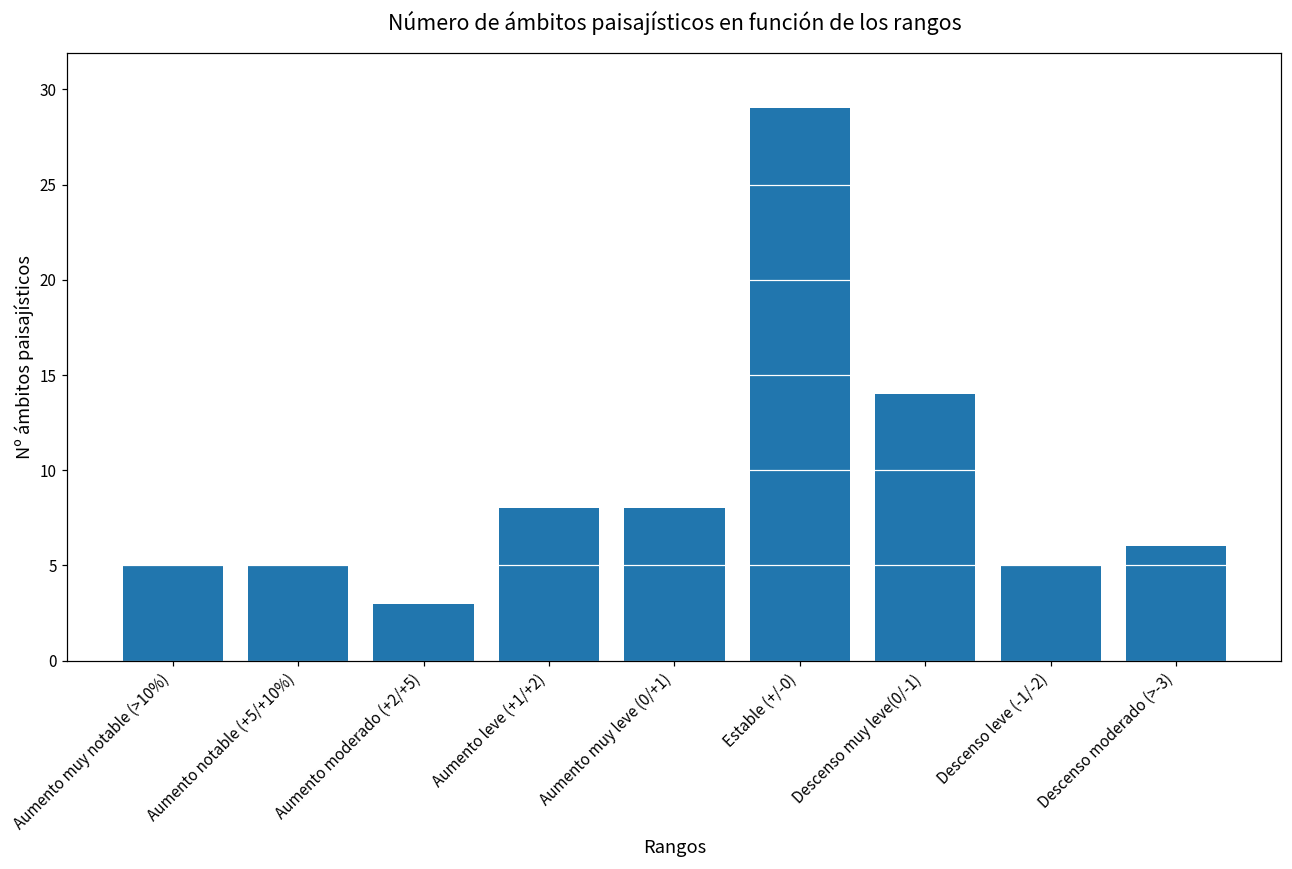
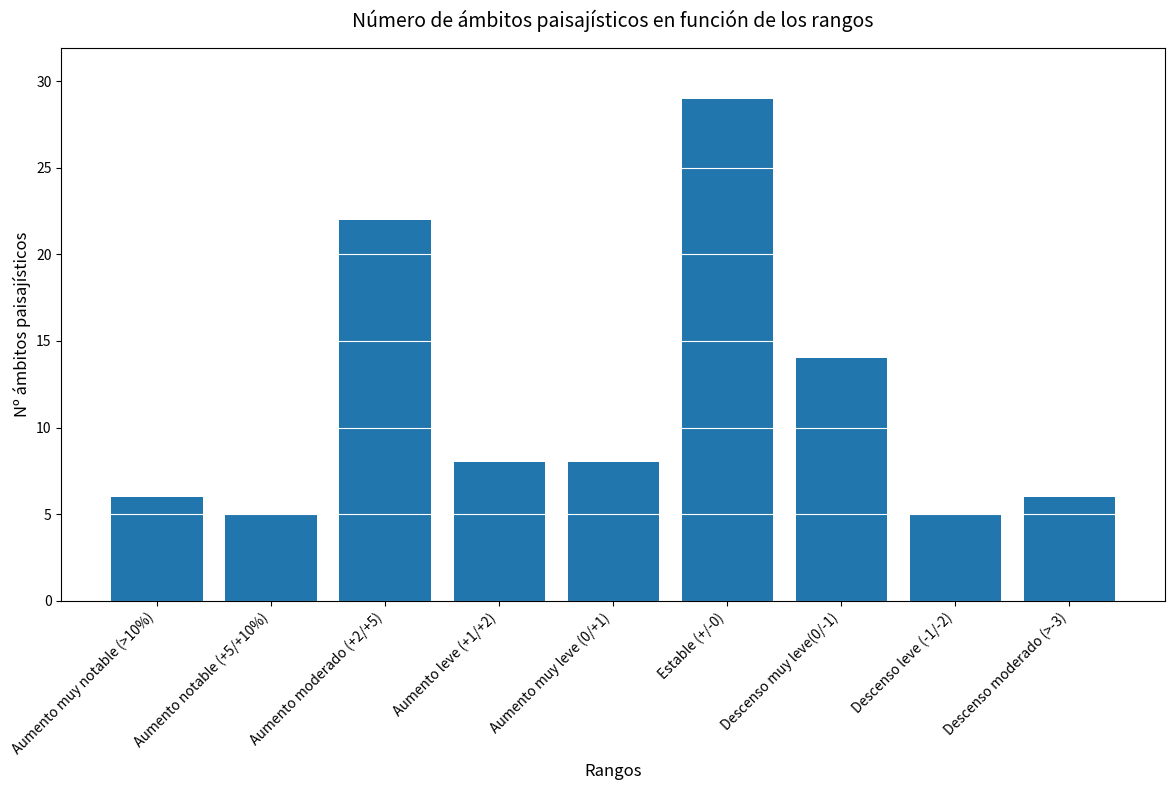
Aumento muy notable (>10%): 5 -> 6
Aumento moderado (+2/+5): 3 -> 22
